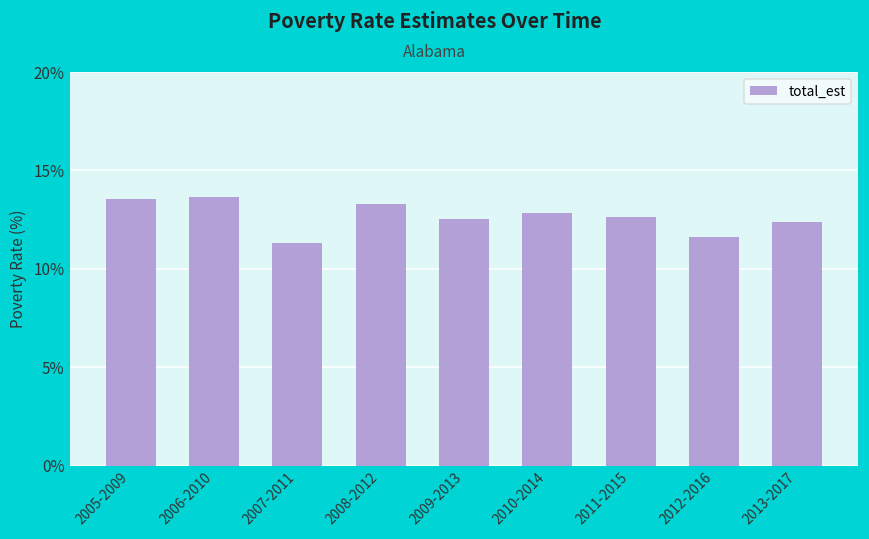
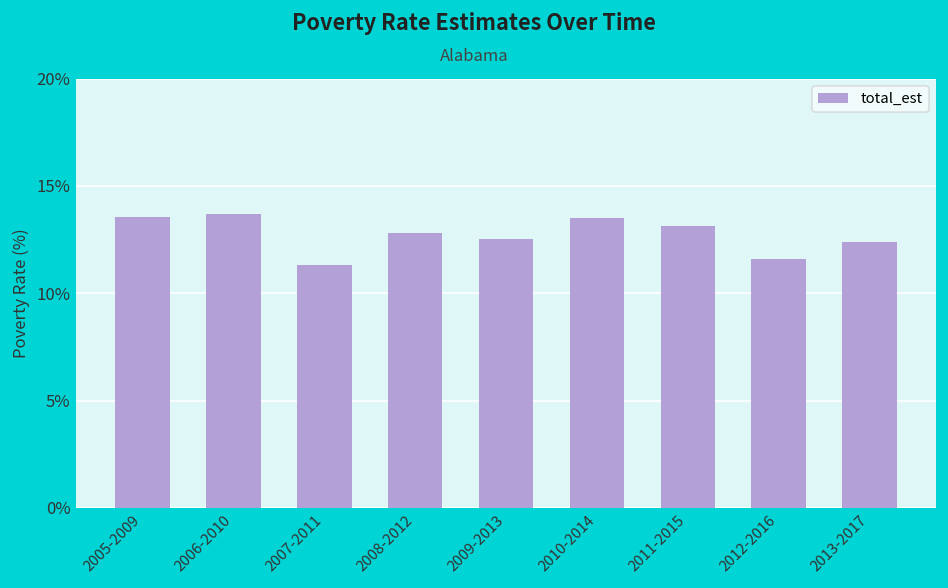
2008-2012: 13.3% -> 12.8%
2010-2014: 12.8% -> 13.5%
2011-2015: 12.6% -> 13.1%
